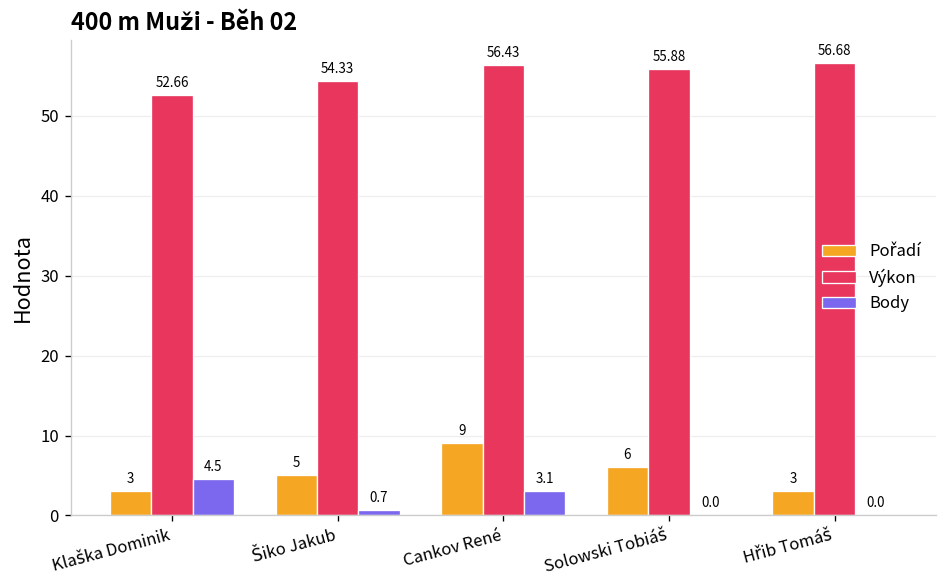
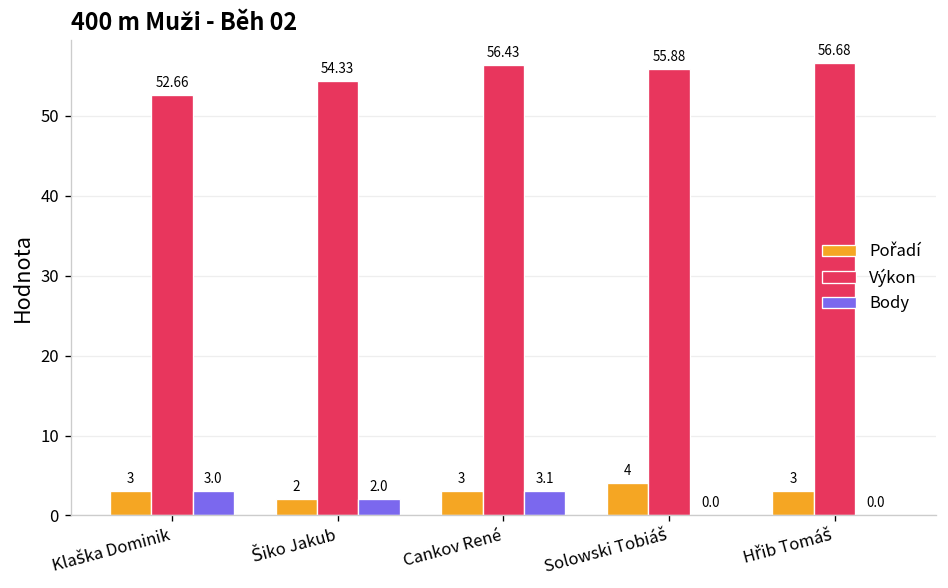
Body, Klaška Dominik: 4.5 -> 3.0
Pořadí, Šiko Jakub: 5 -> 2
Body, Šiko Jakub: 0.7 -> 2.0
Pořadí, Cankov René: 9 -> 3
Pořadí, Solowski Tobiáš: 6 -> 4
